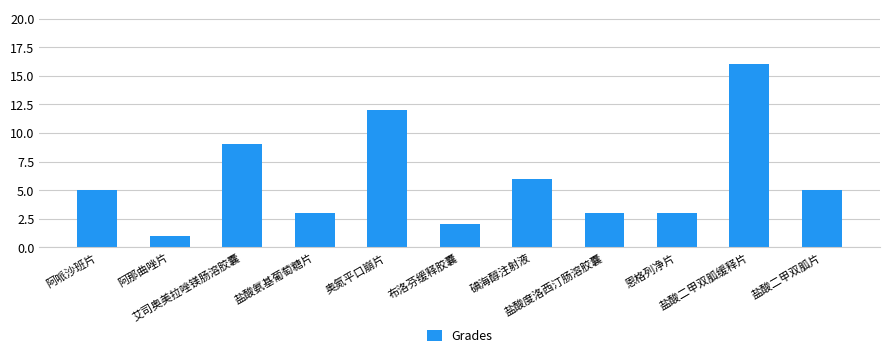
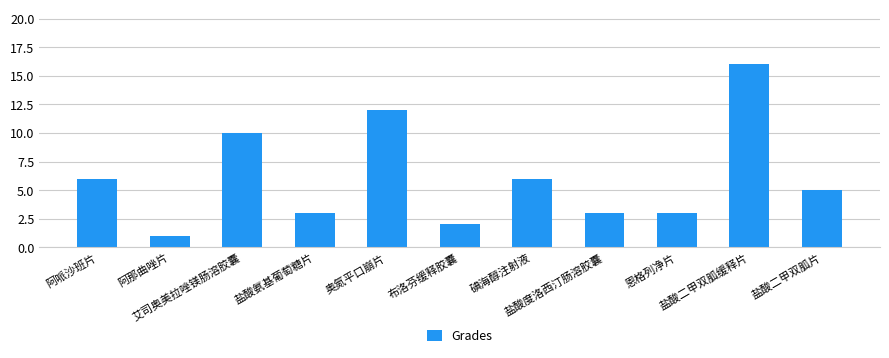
阿哌沙班片: 5 -> 6
艾司奥美拉唑镁肠溶胶囊: 9 -> 10
